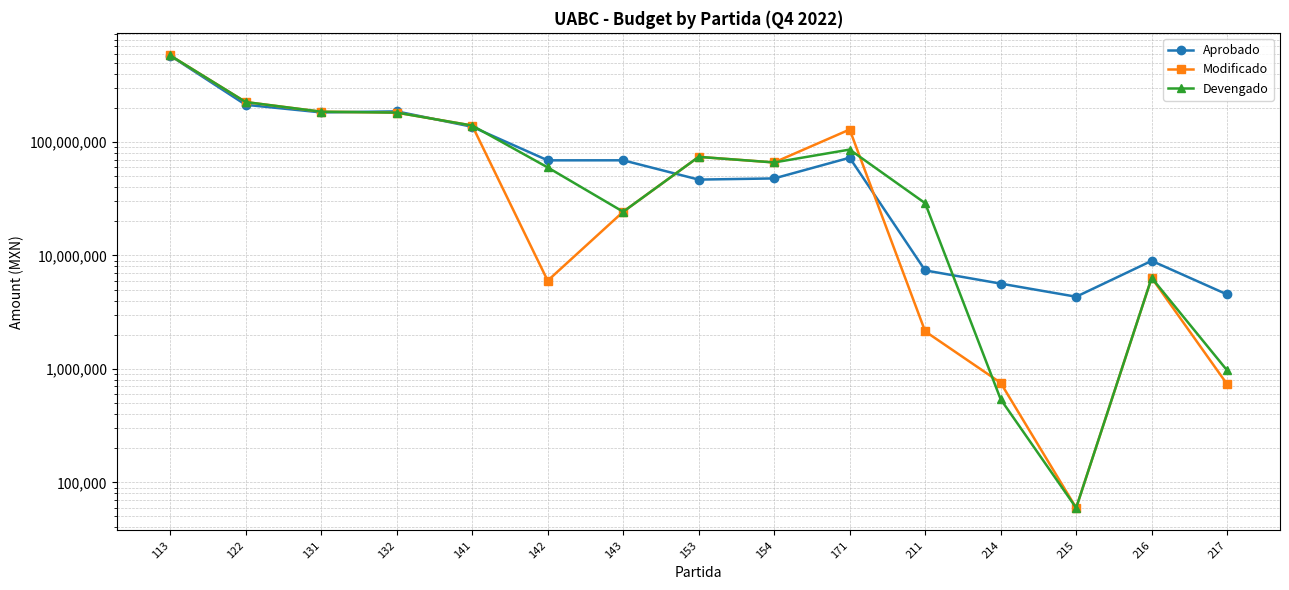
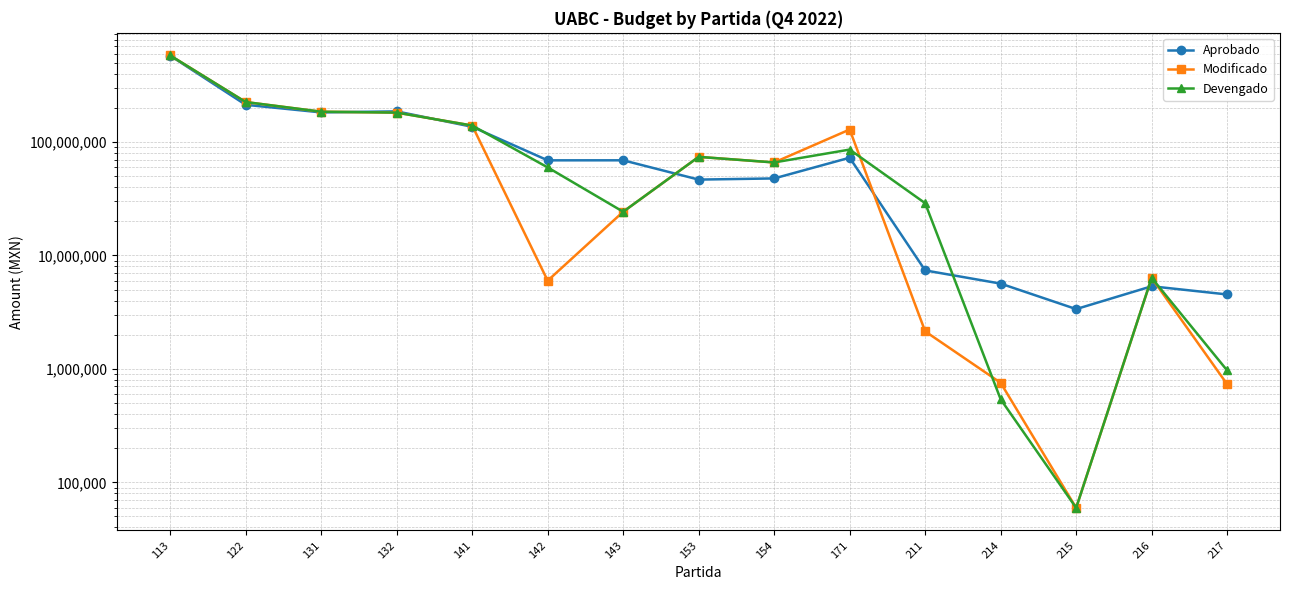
Aprobado, 215: 4,300,000 -> 3,400,000
Aprobado, 216: 9,000,000 -> 5,000,000
